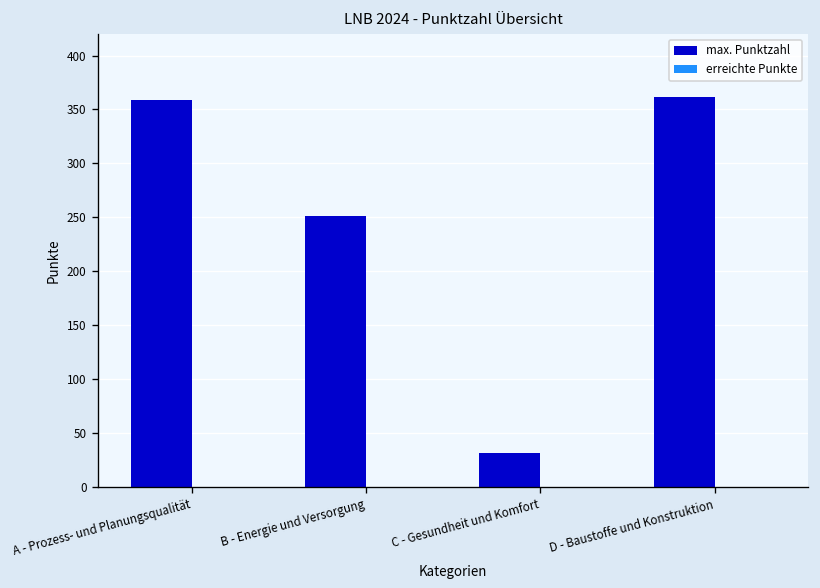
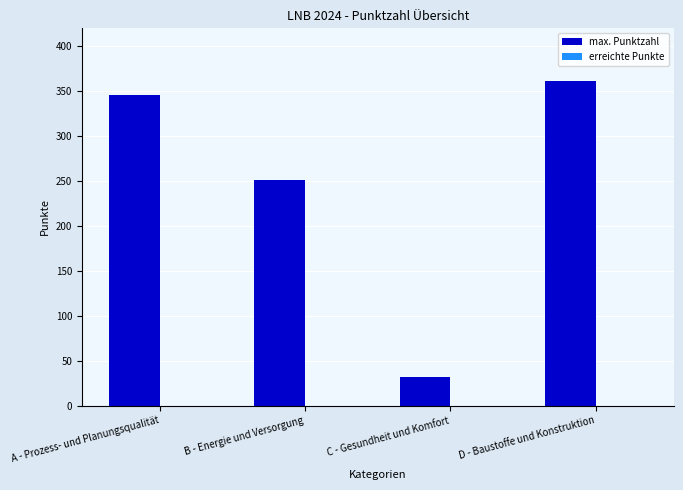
max. Punktzahl, A - Prozess- und Planungsqualität: 360 -> 350
